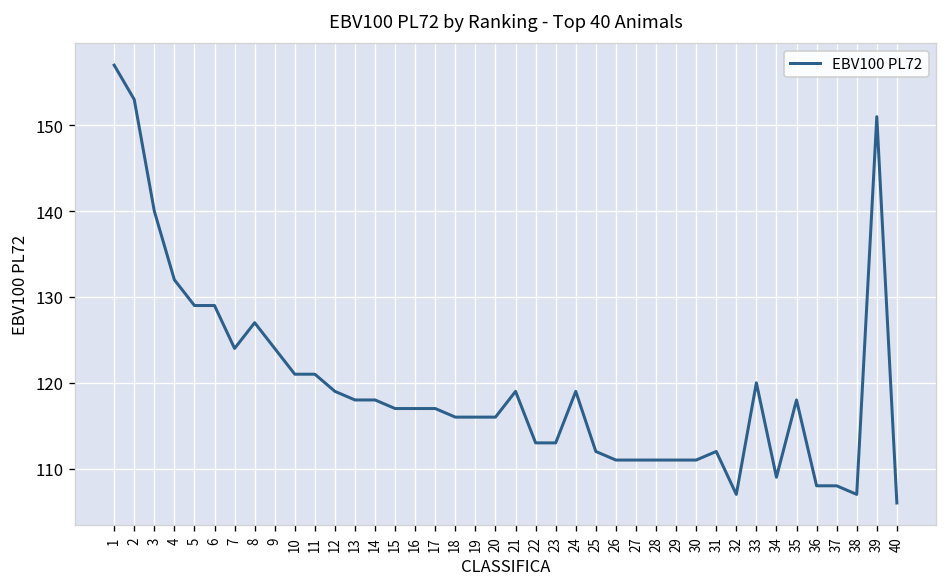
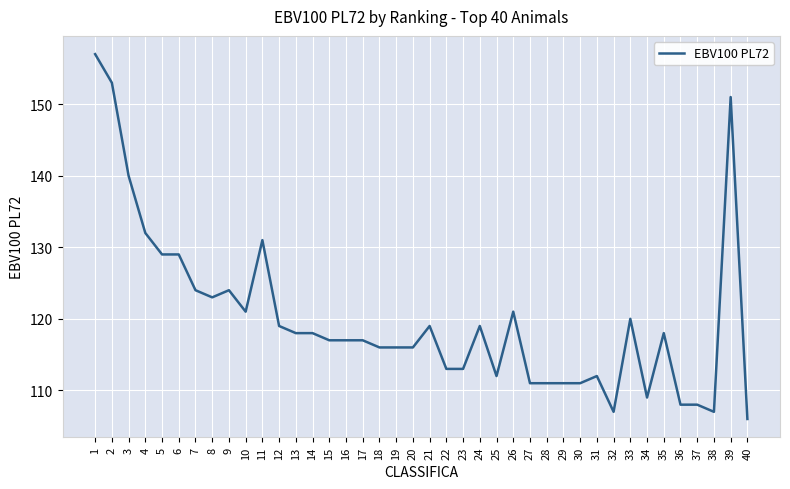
8: 127 -> 123
11: 121 -> 131
26: 111 -> 121
